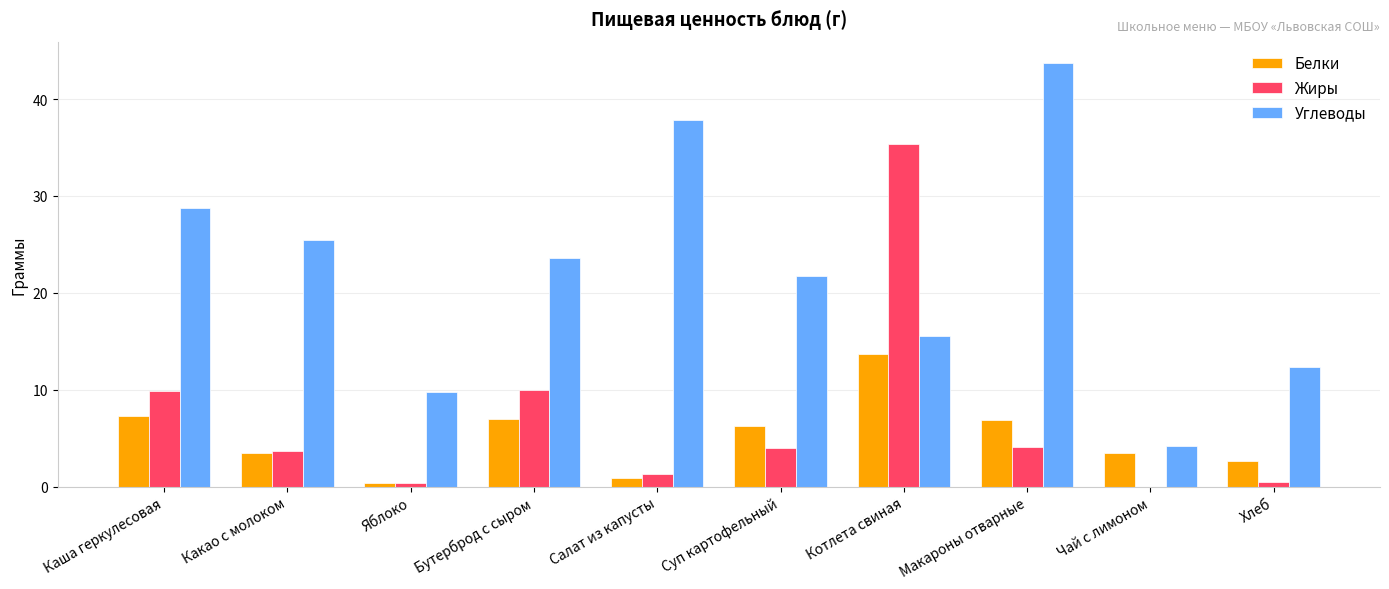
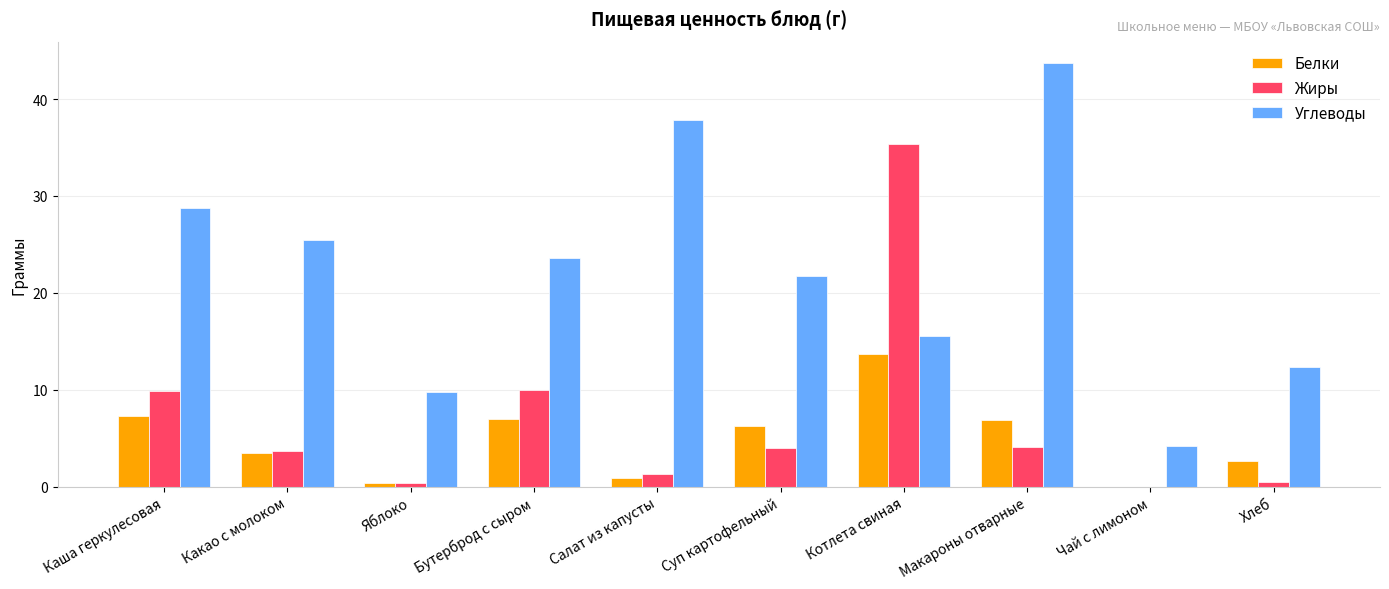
Белки, Чай с лимоном: 4 -> 0
